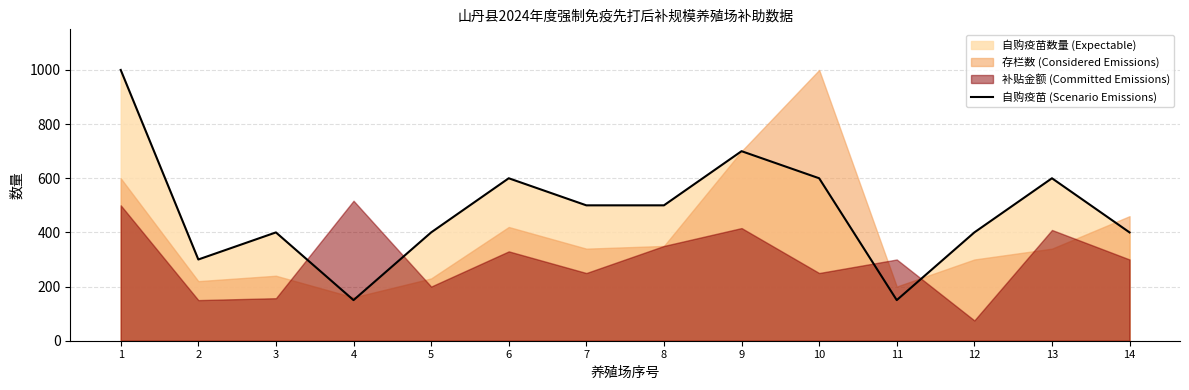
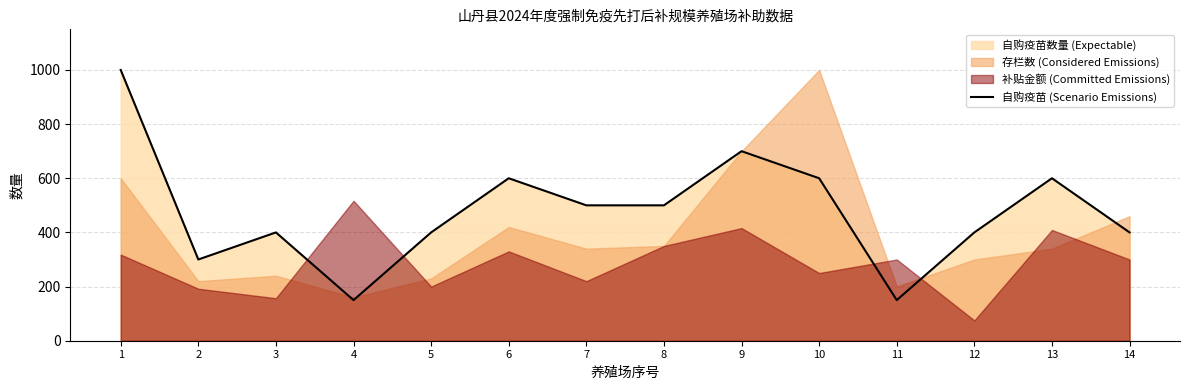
补贴金额 (Committed Emissions), 1: 500 -> 320
补贴金额 (Committed Emissions), 2: 150 -> 190
补贴金额 (Committed Emissions), 7: 250 -> 220
